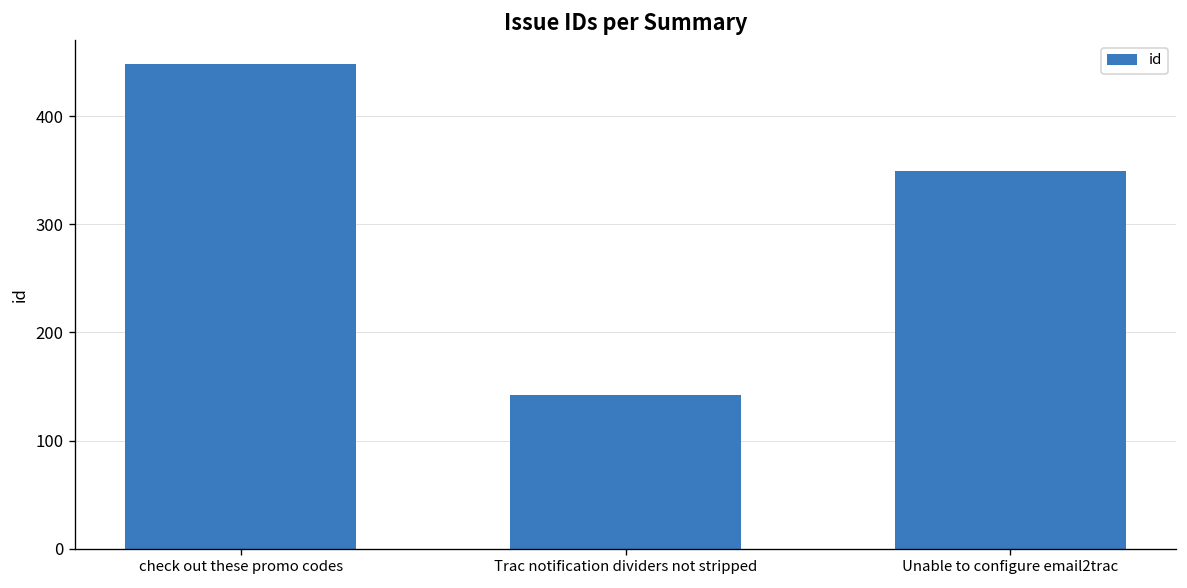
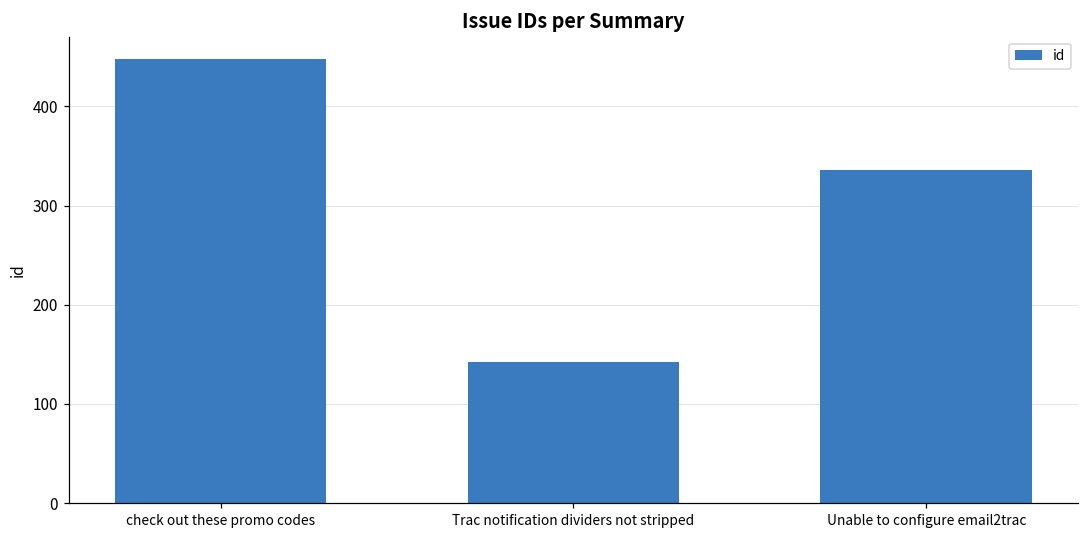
Unable to configure email2trac: 350 -> 340
